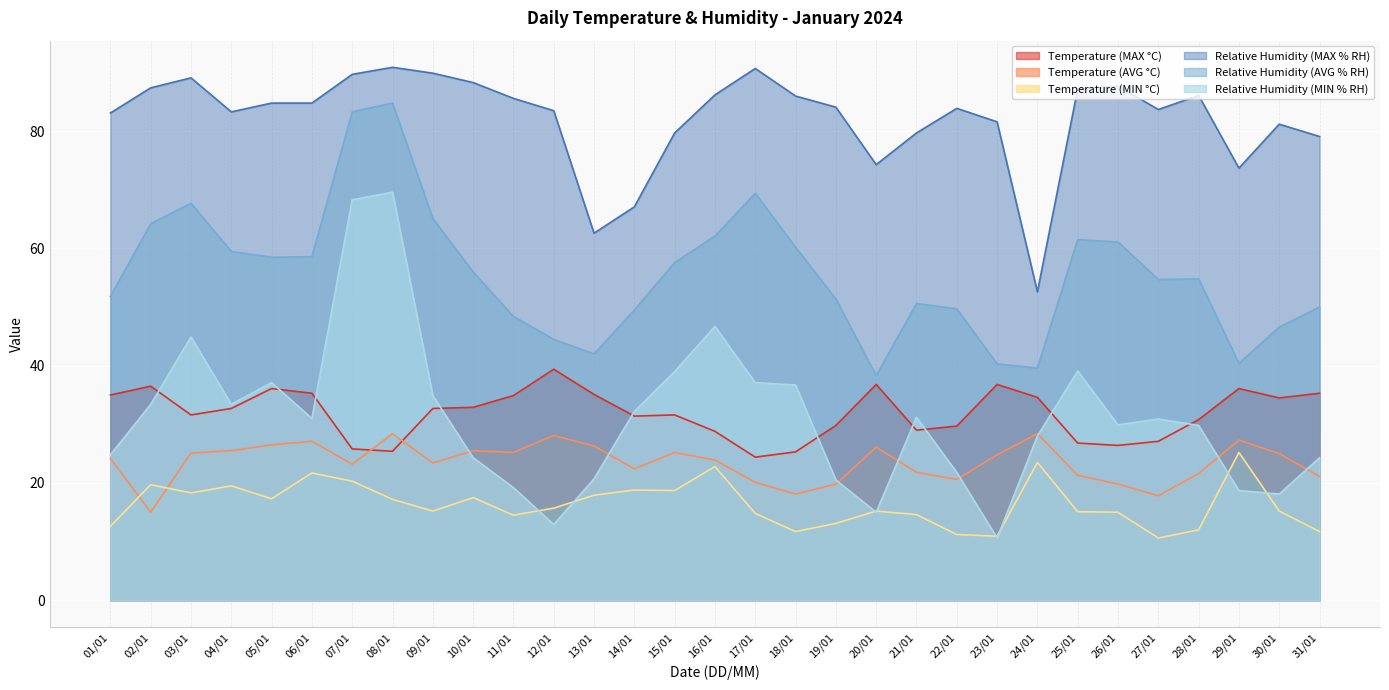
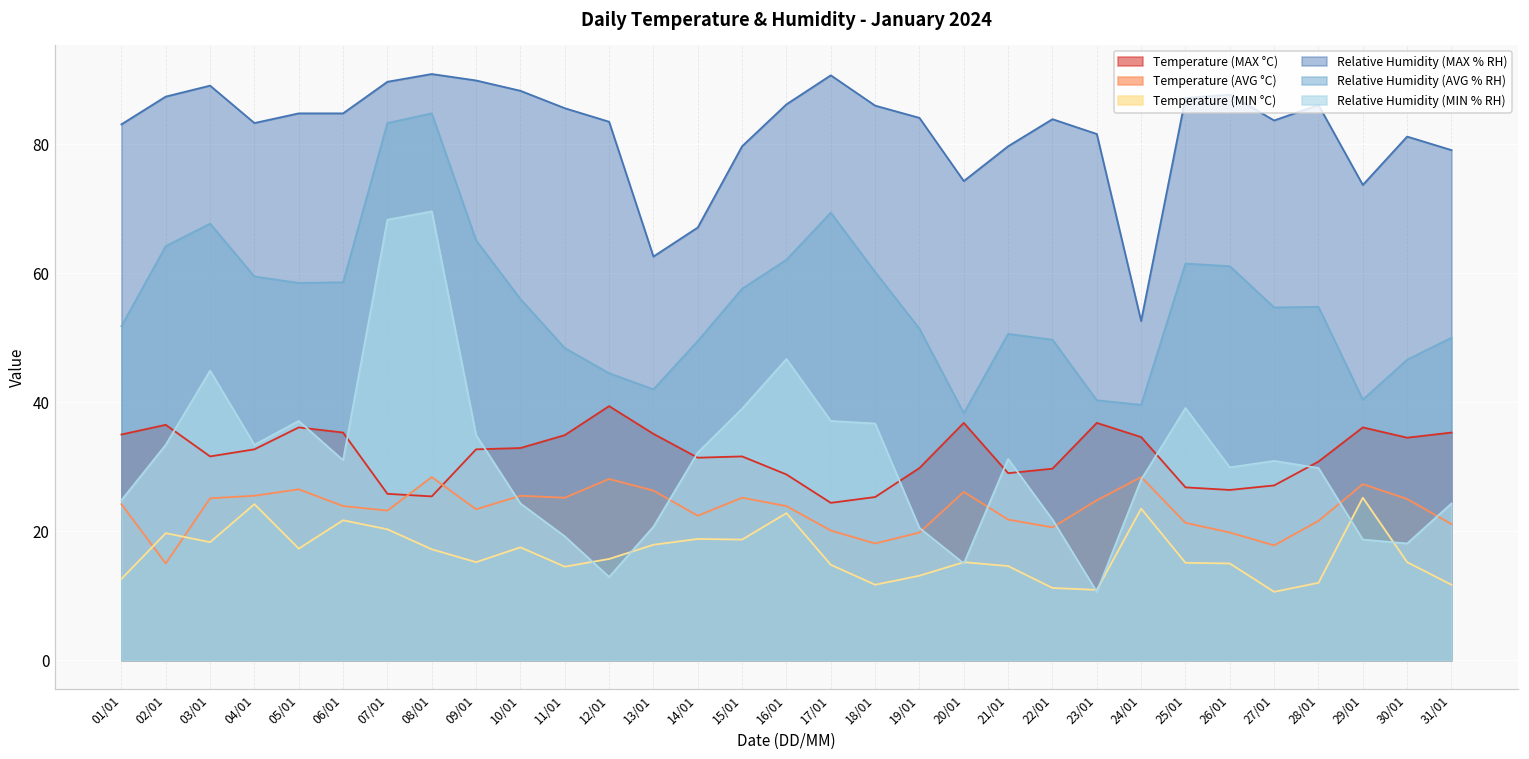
Temperature (MIN °C), 04/01: 20 -> 24
Temperature (AVG °C), 06/01: 27 -> 24
